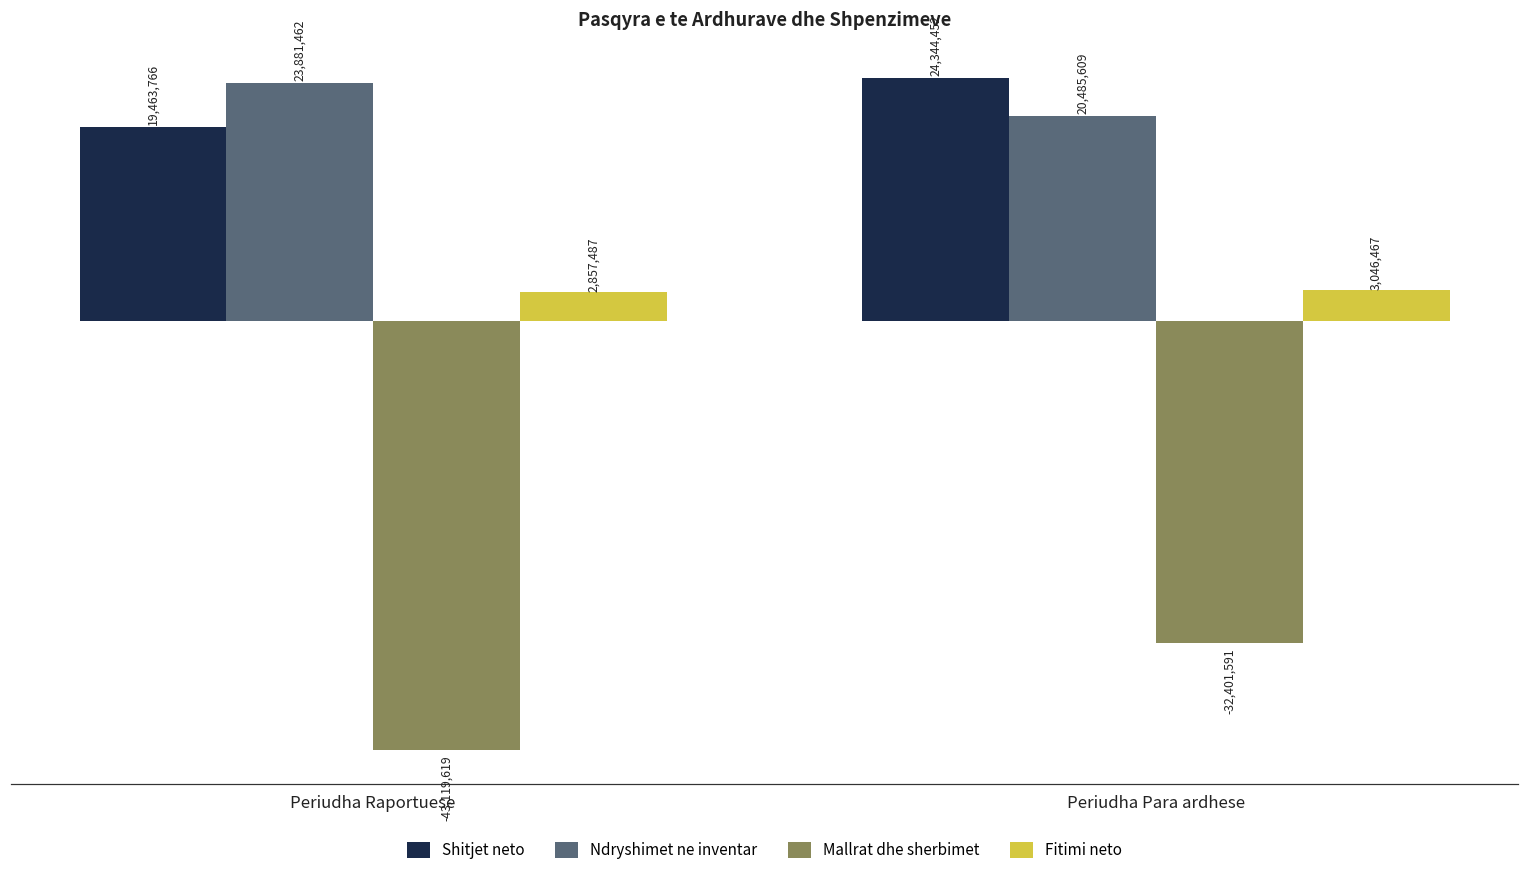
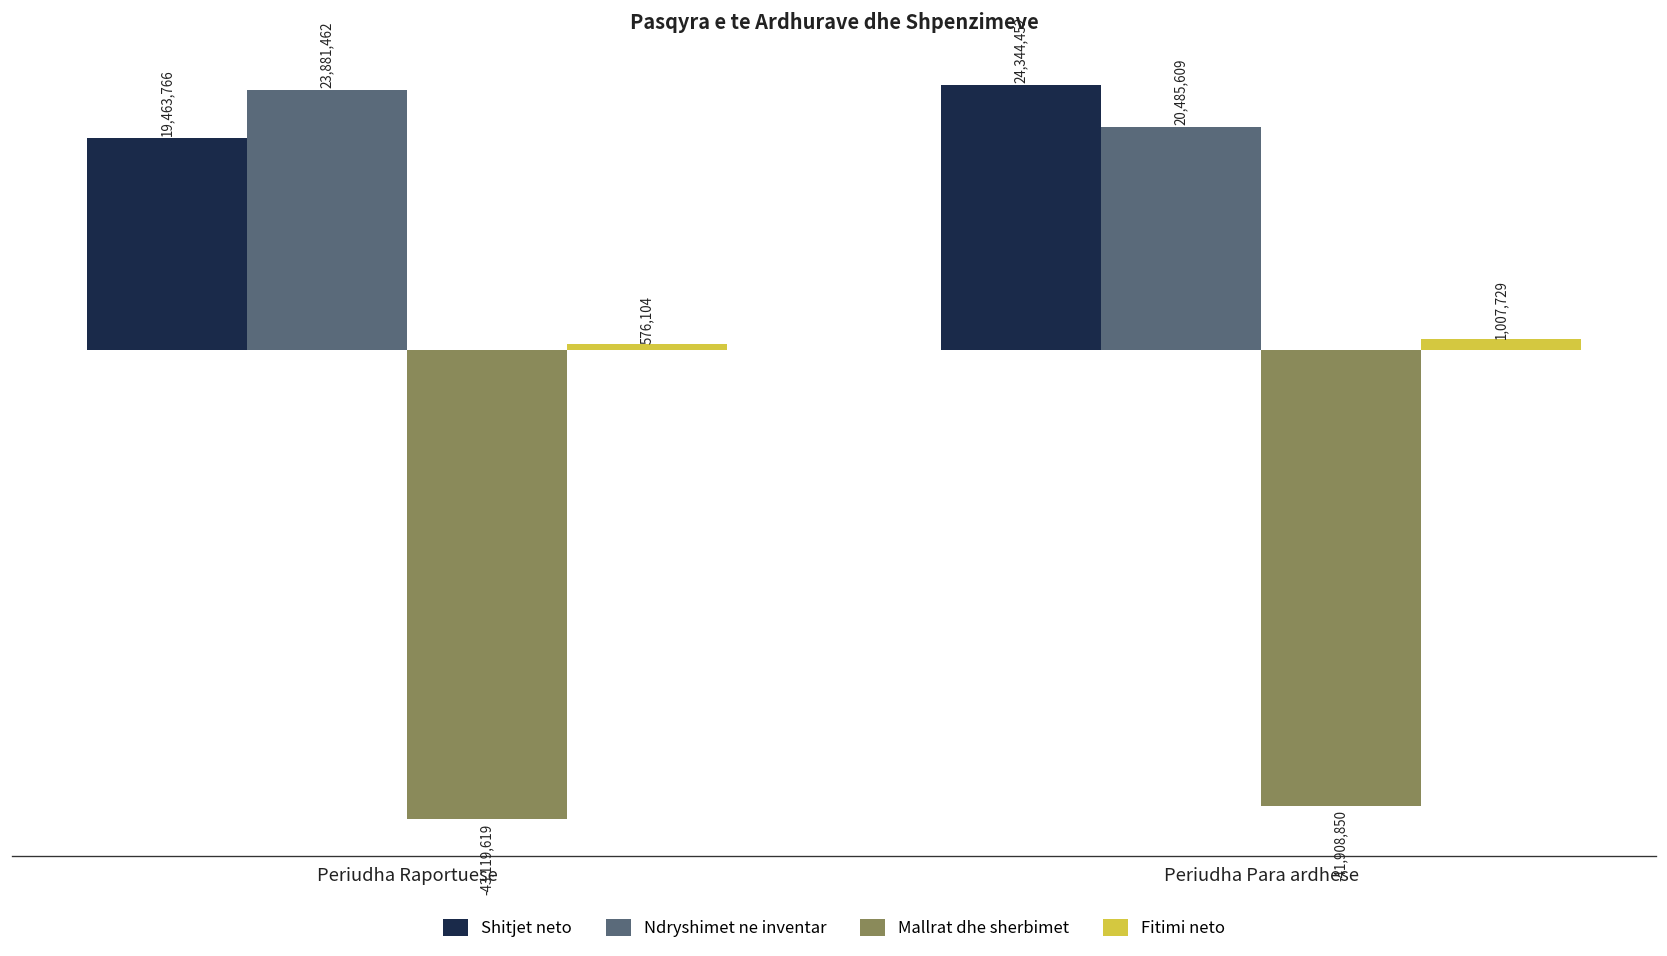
Fitimi neto, Periudha Raportuese: 2,857,487 -> 576,104
Mallrat dhe sherbimet, Periudha Para ardhese: -32,401,591 -> -41,908,850
Fitimi neto, Periudha Para ardhese: 3,046,467 -> 1,007,729
